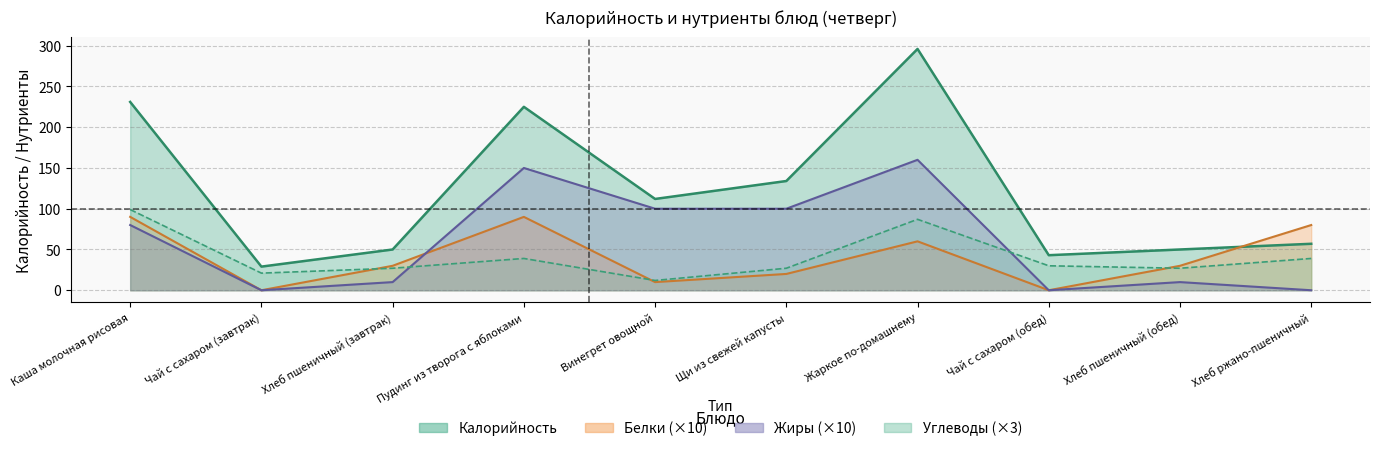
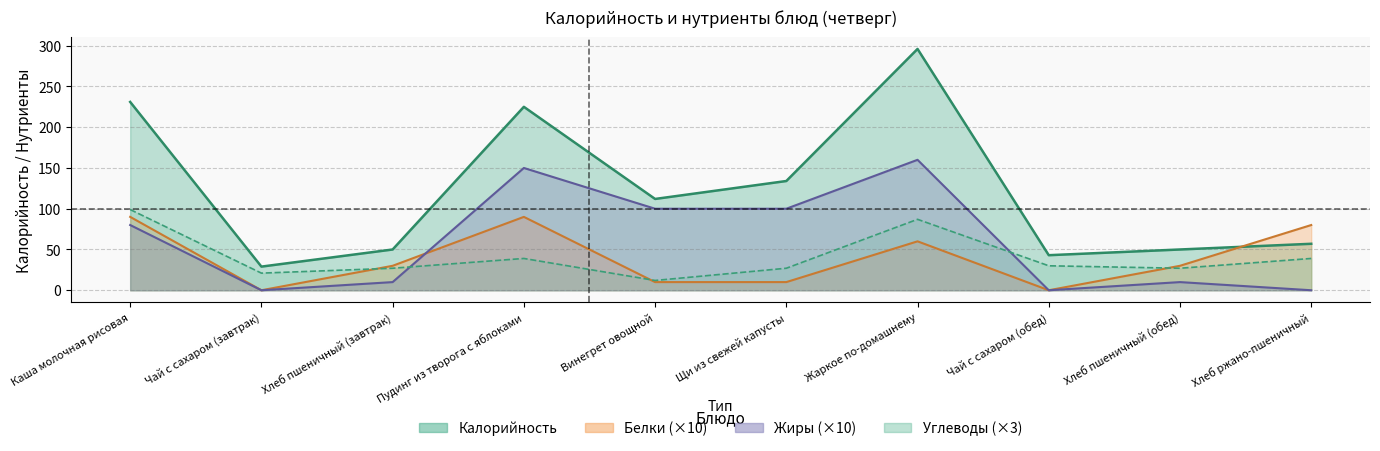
Белки (×10), Щи из свежей капусты: 20 -> 10
